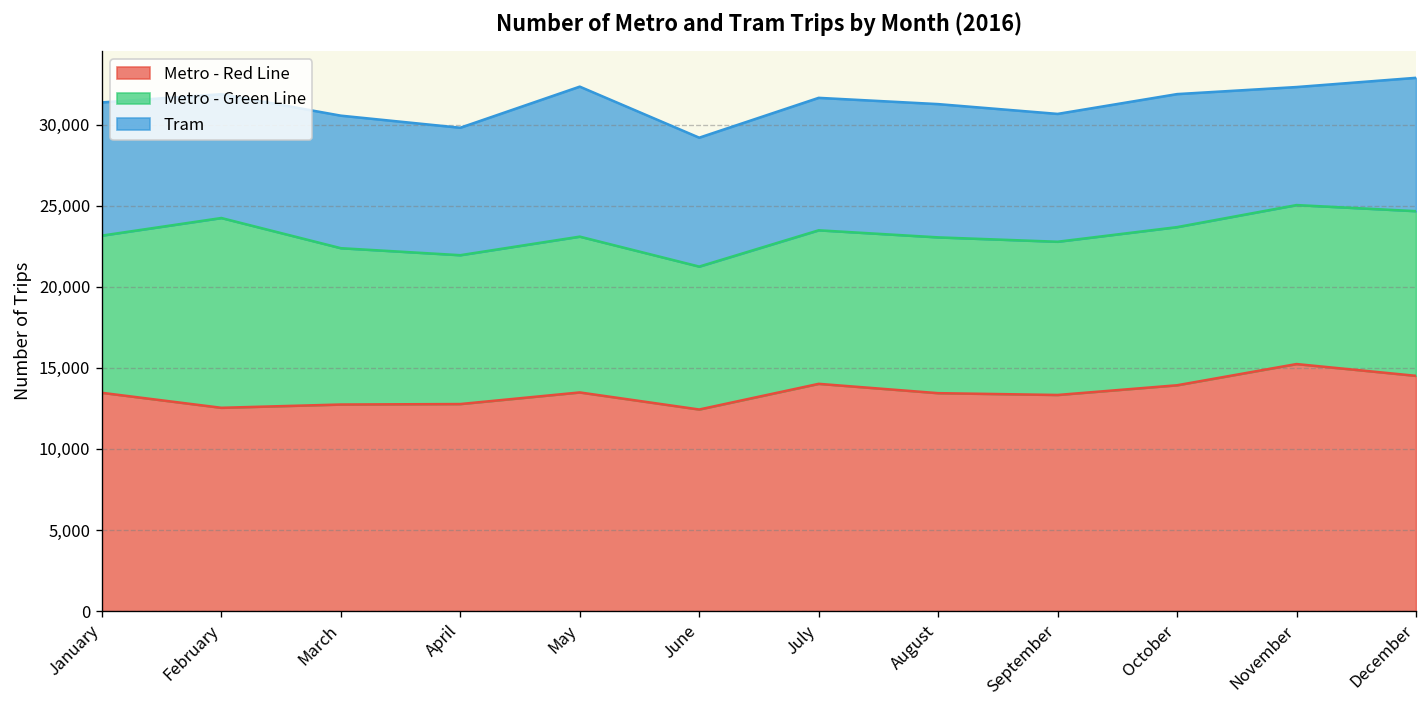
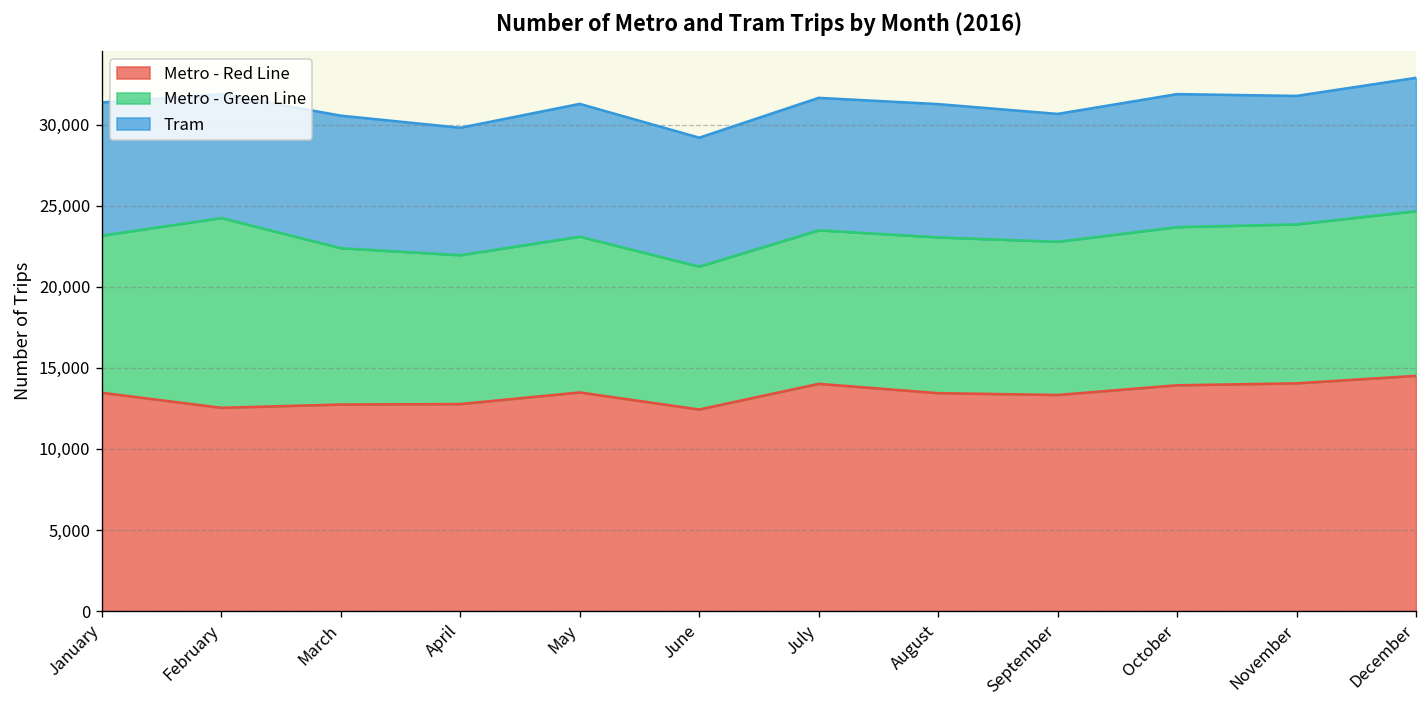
Tram, May: 9,200 -> 8,200
Metro - Red Line, November: 15,200 -> 14,000
Tram, November: 7,300 -> 7,900
